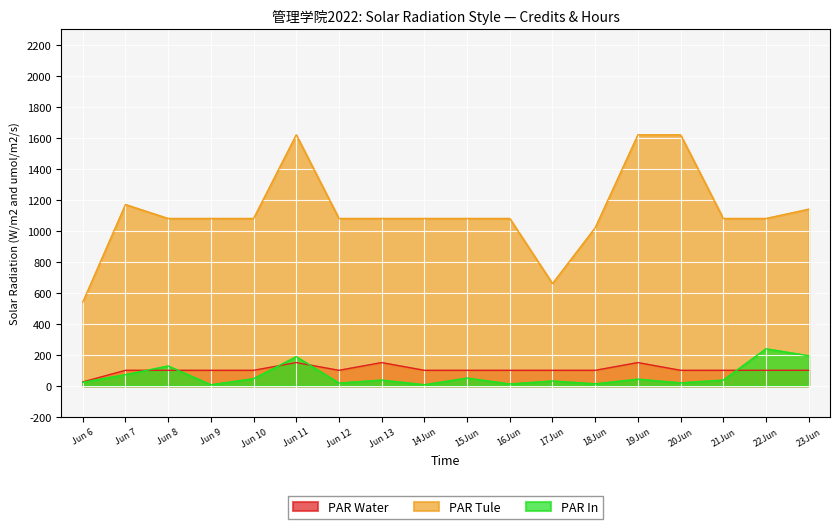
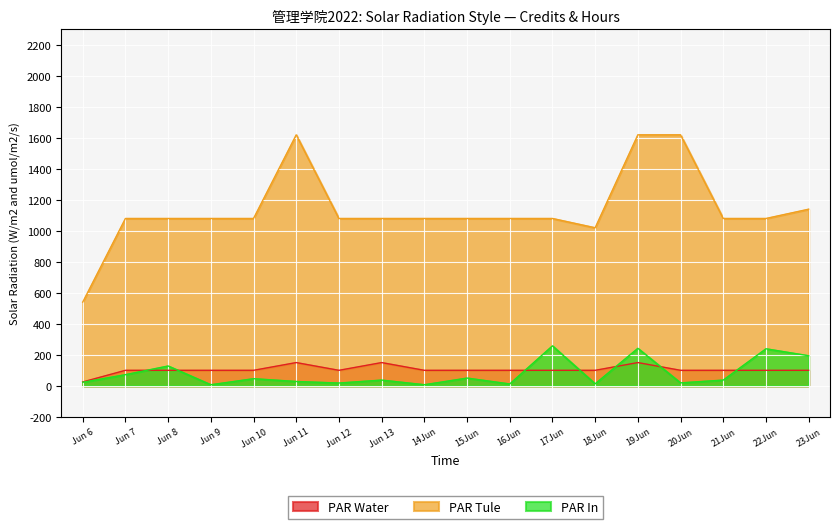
PAR Tule, Jun 7: 1170 -> 1080
PAR In, Jun 11: 190 -> 30
PAR Tule, 17Jun: 660 -> 1080
PAR In, 17Jun: 30 -> 260
PAR In, 19Jun: 40 -> 240
